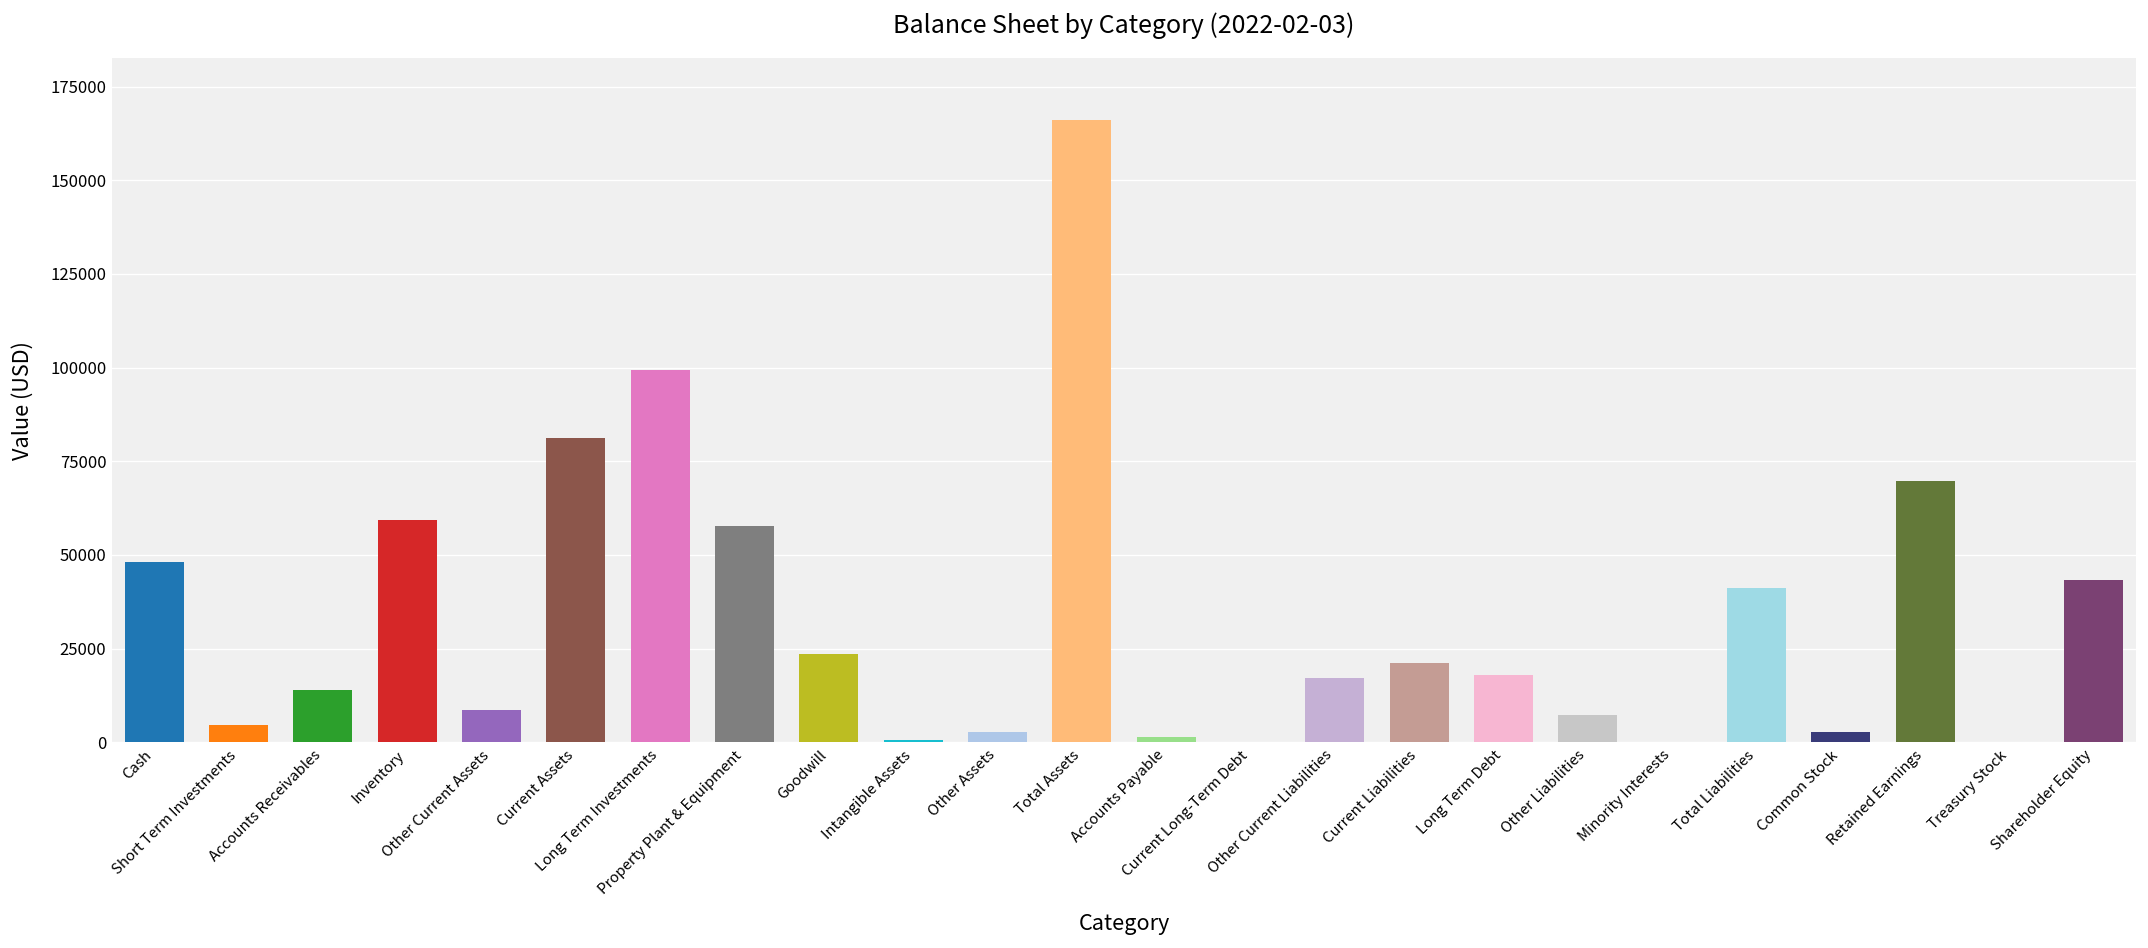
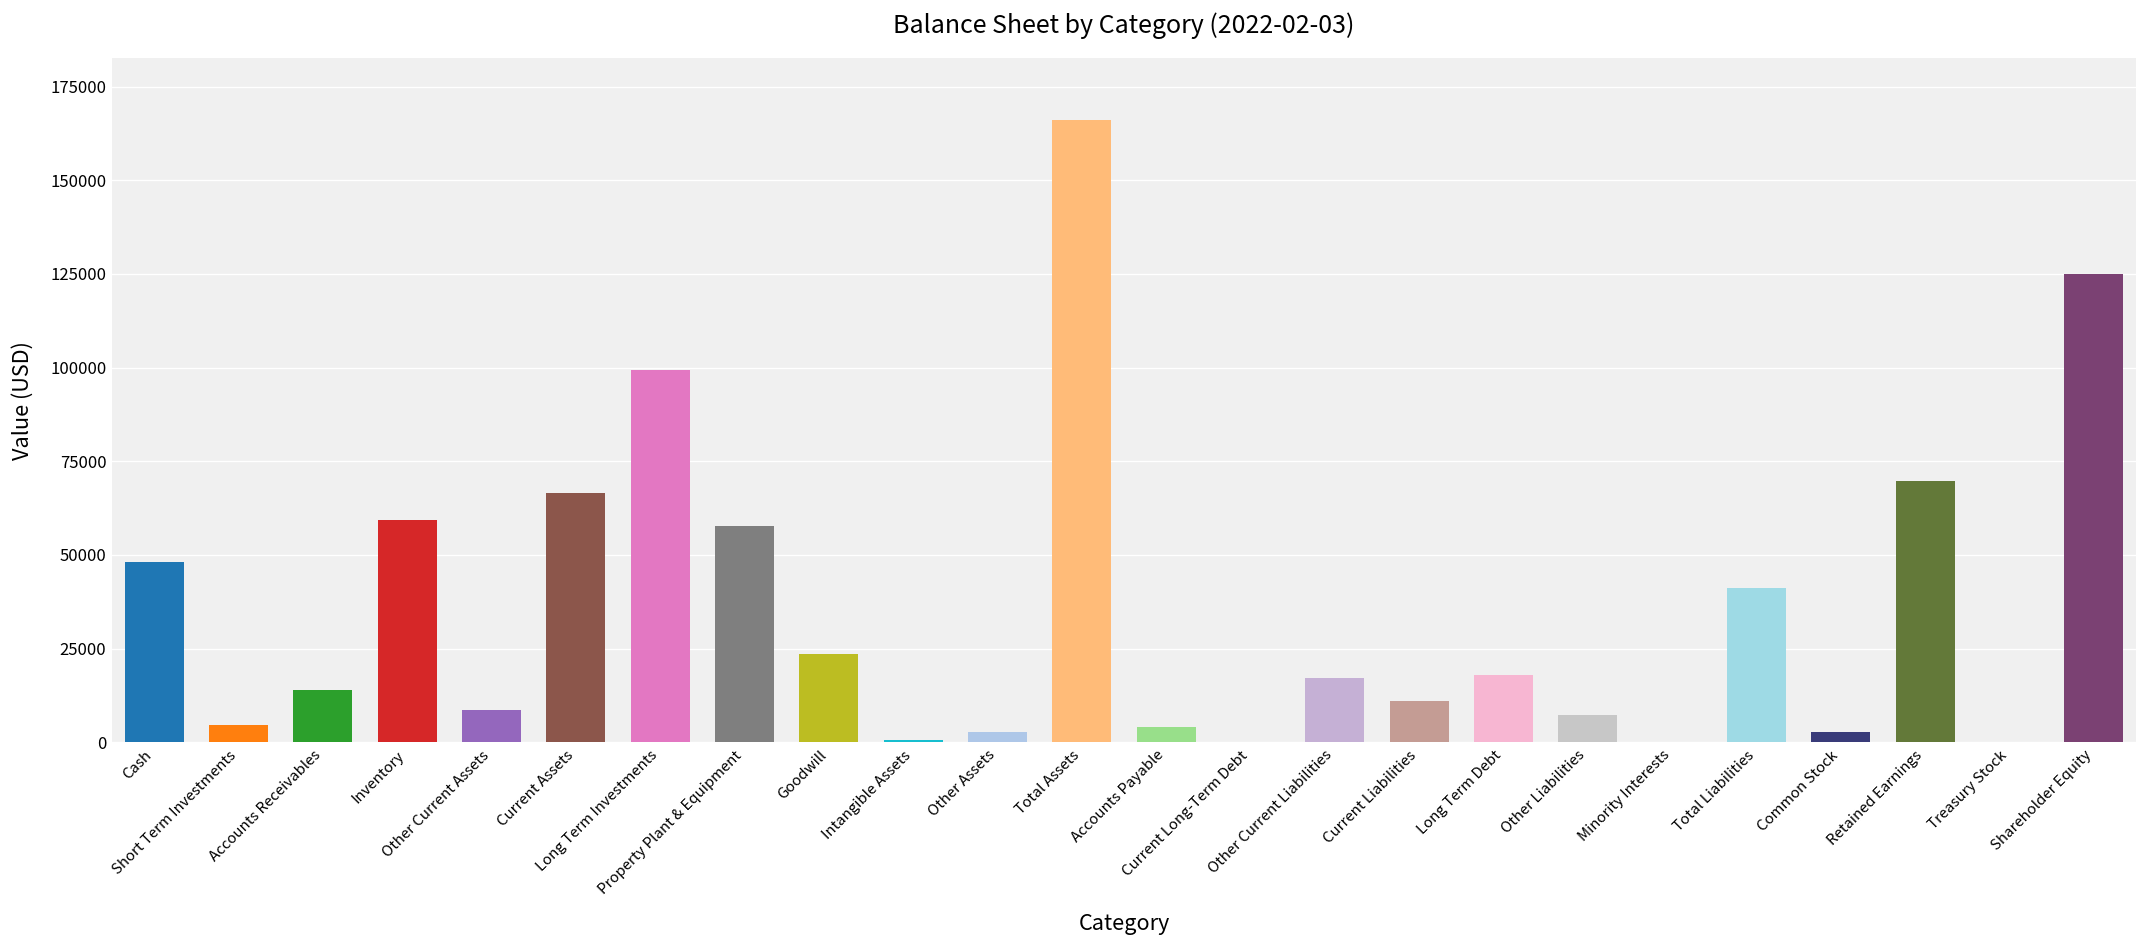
Current Assets: 81000 -> 67000
Accounts Payable: 2000 -> 4000
Current Liabilities: 21000 -> 11000
Shareholder Equity: 43000 -> 125000
